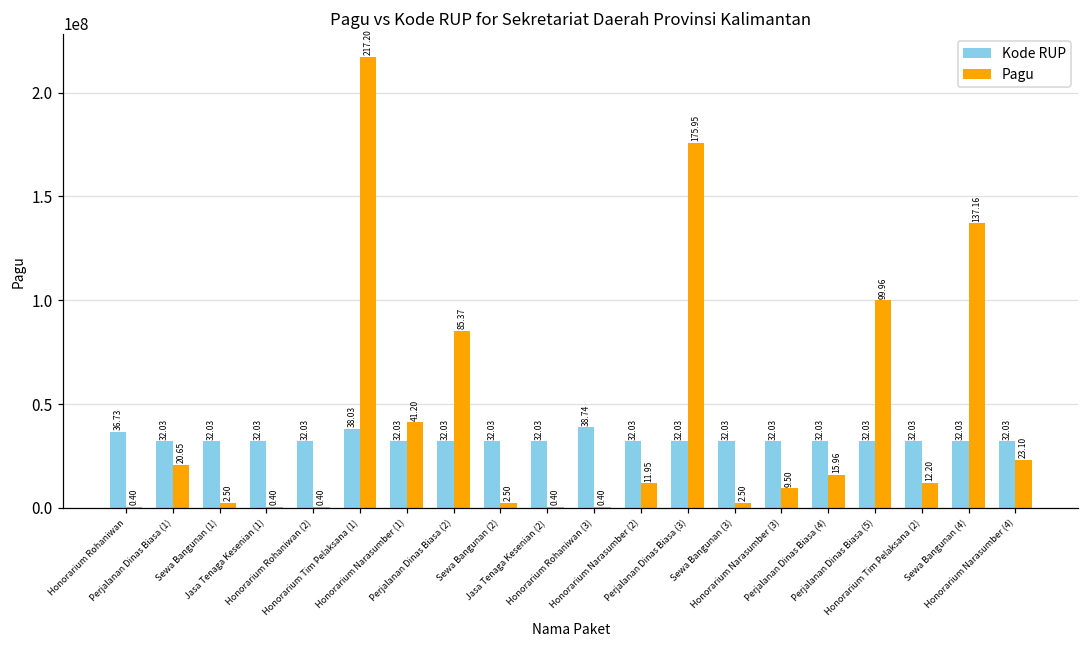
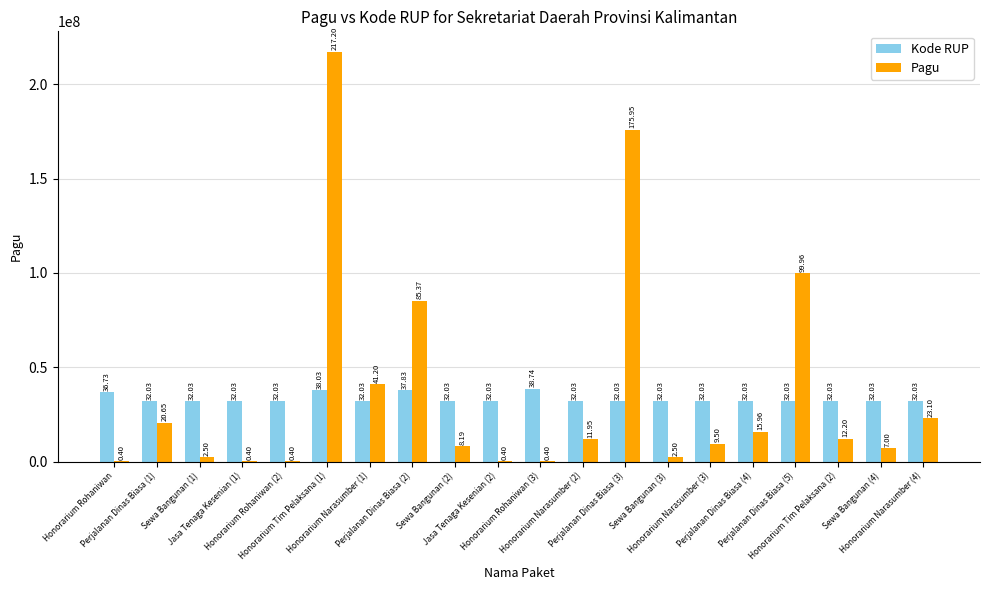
Kode RUP, Perjalanan Dinas Biasa (2): 32.03 -> 37.83
Pagu, Sewa Bangunan (2): 2.50 -> 8.19
Pagu, Sewa Bangunan (4): 137.16 -> 7.00
